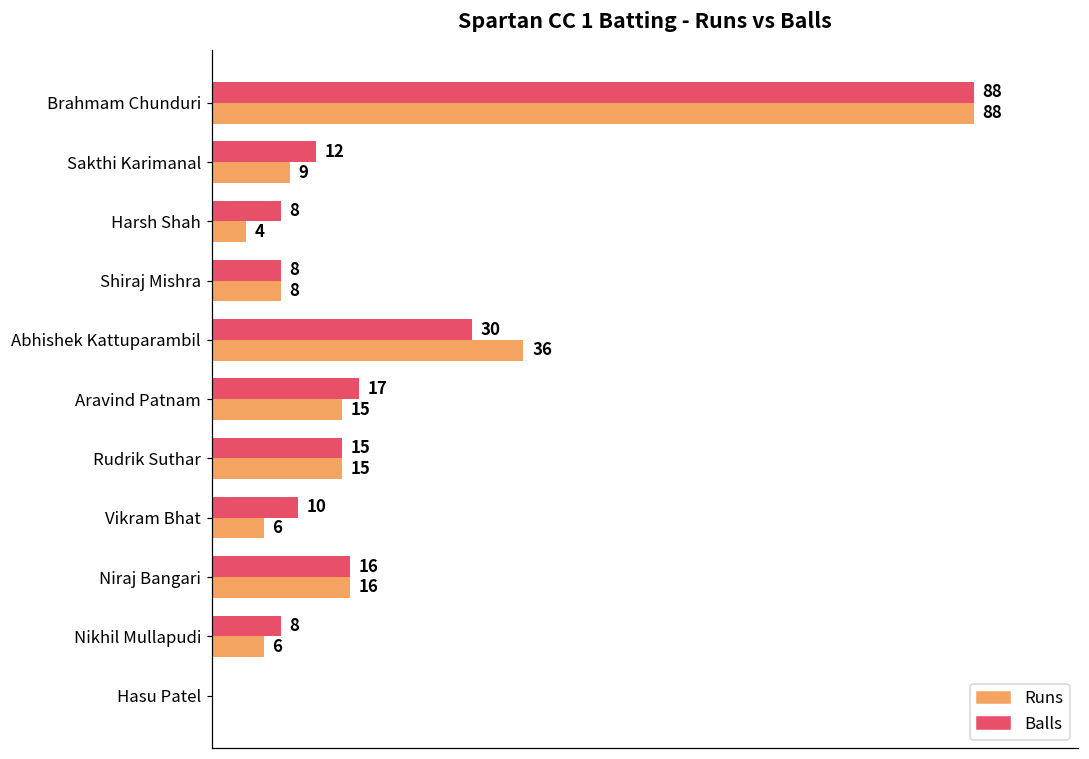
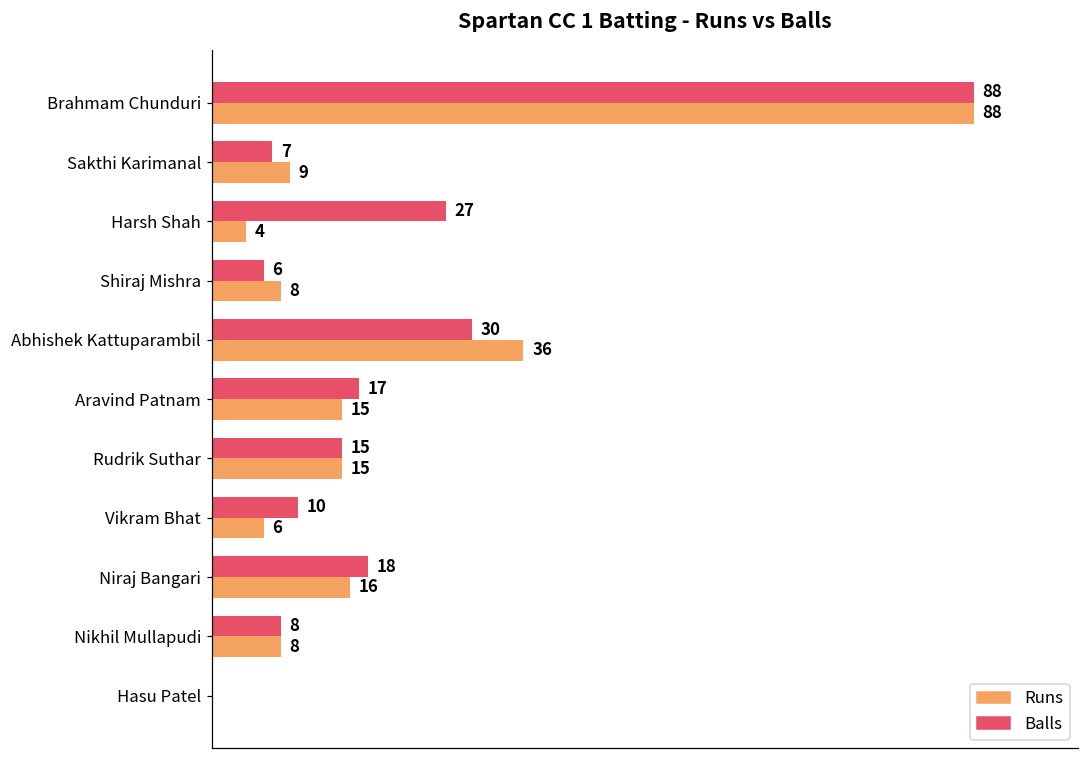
Balls, Sakthi Karimanal: 12 -> 7
Balls, Harsh Shah: 8 -> 27
Balls, Shiraj Mishra: 8 -> 6
Balls, Niraj Bangari: 16 -> 18
Runs, Nikhil Mullapudi: 6 -> 8
